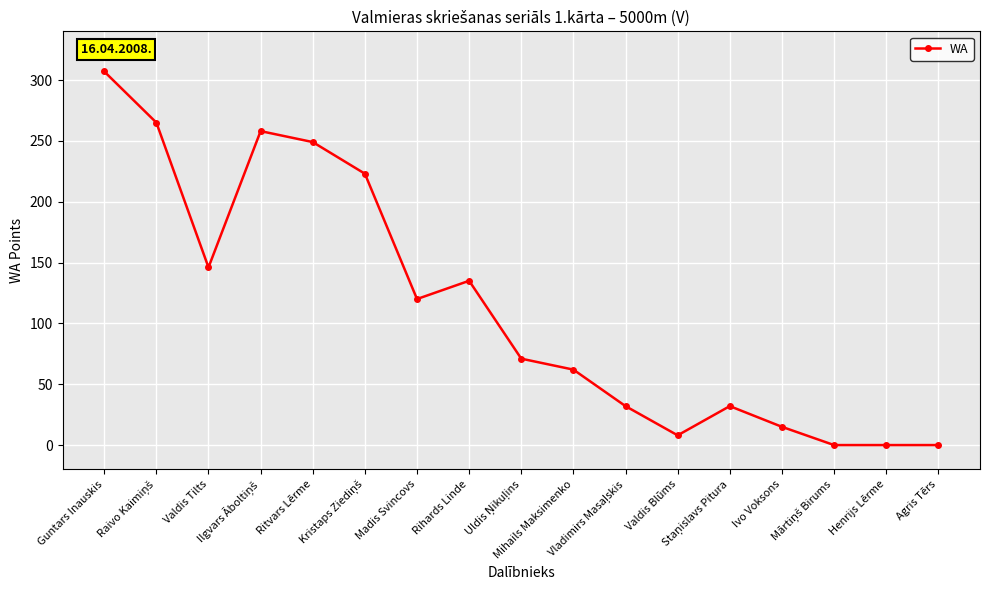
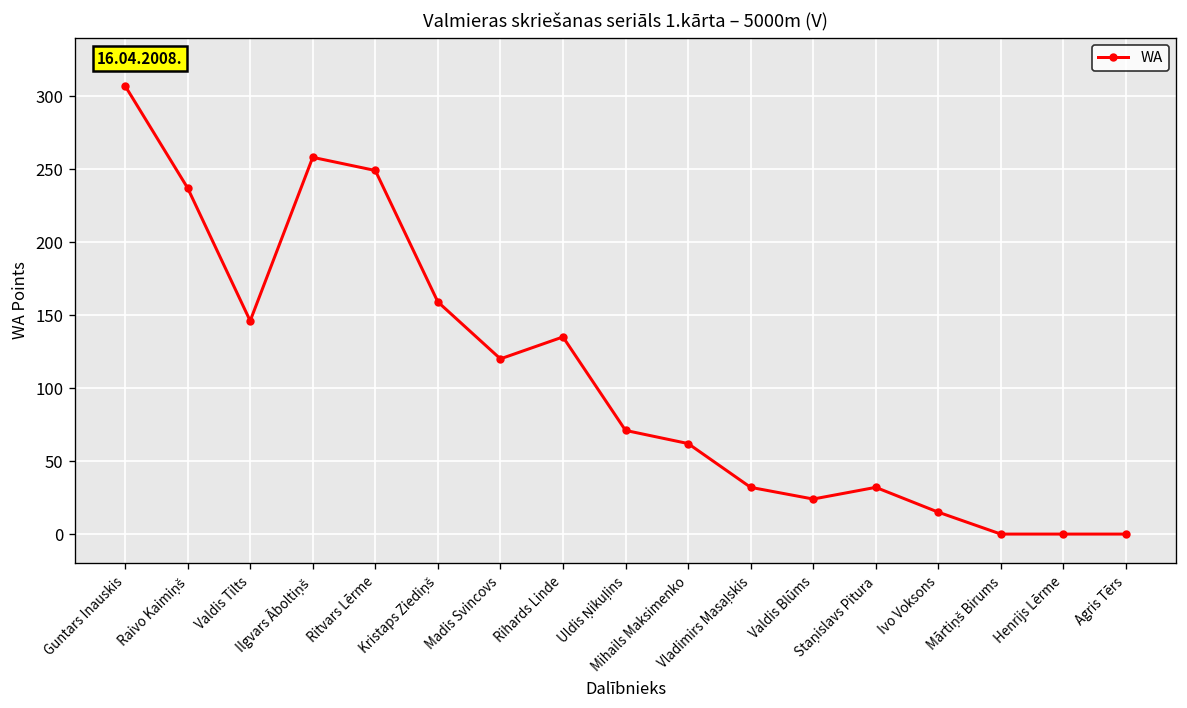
Raivo Kaimiņš: 265 -> 237
Kristaps Ziediņš: 223 -> 159
Valdis Blūms: 8 -> 24
